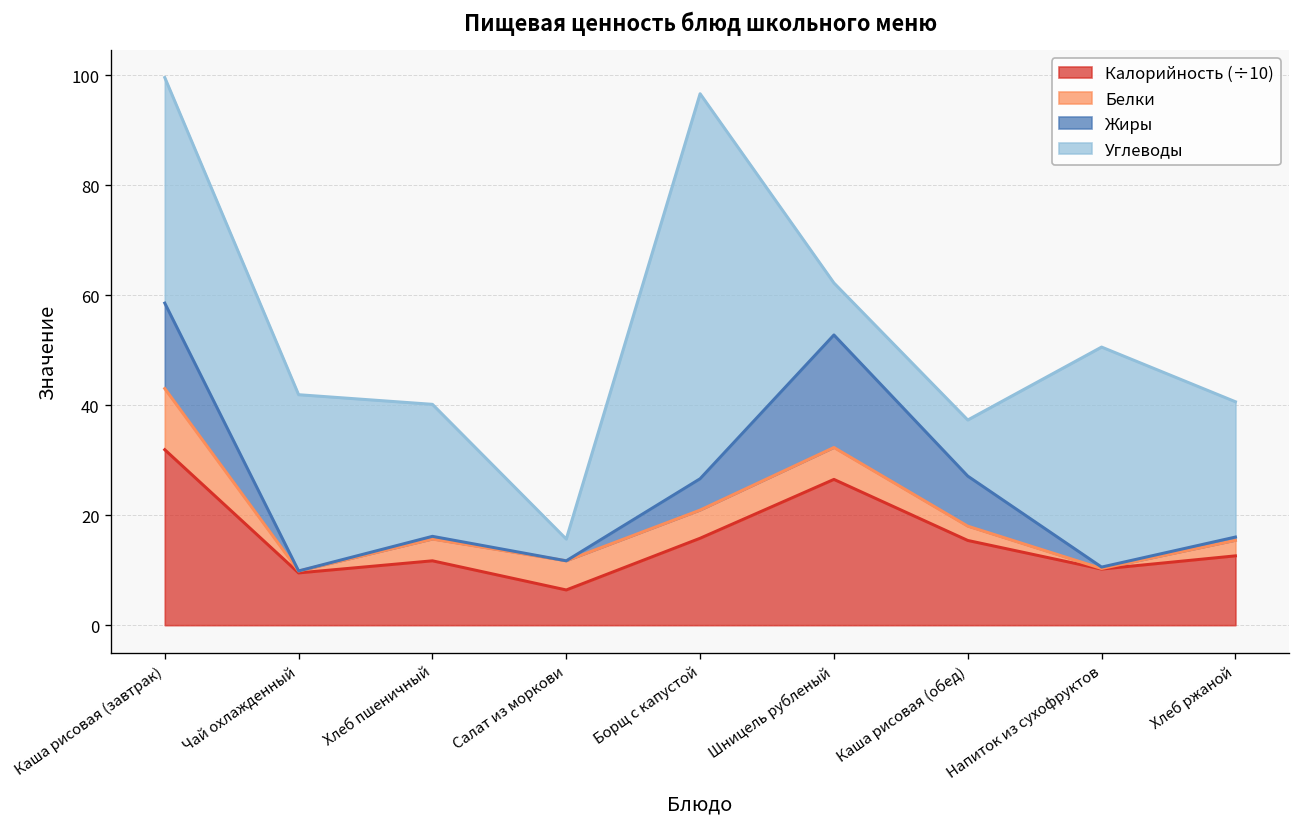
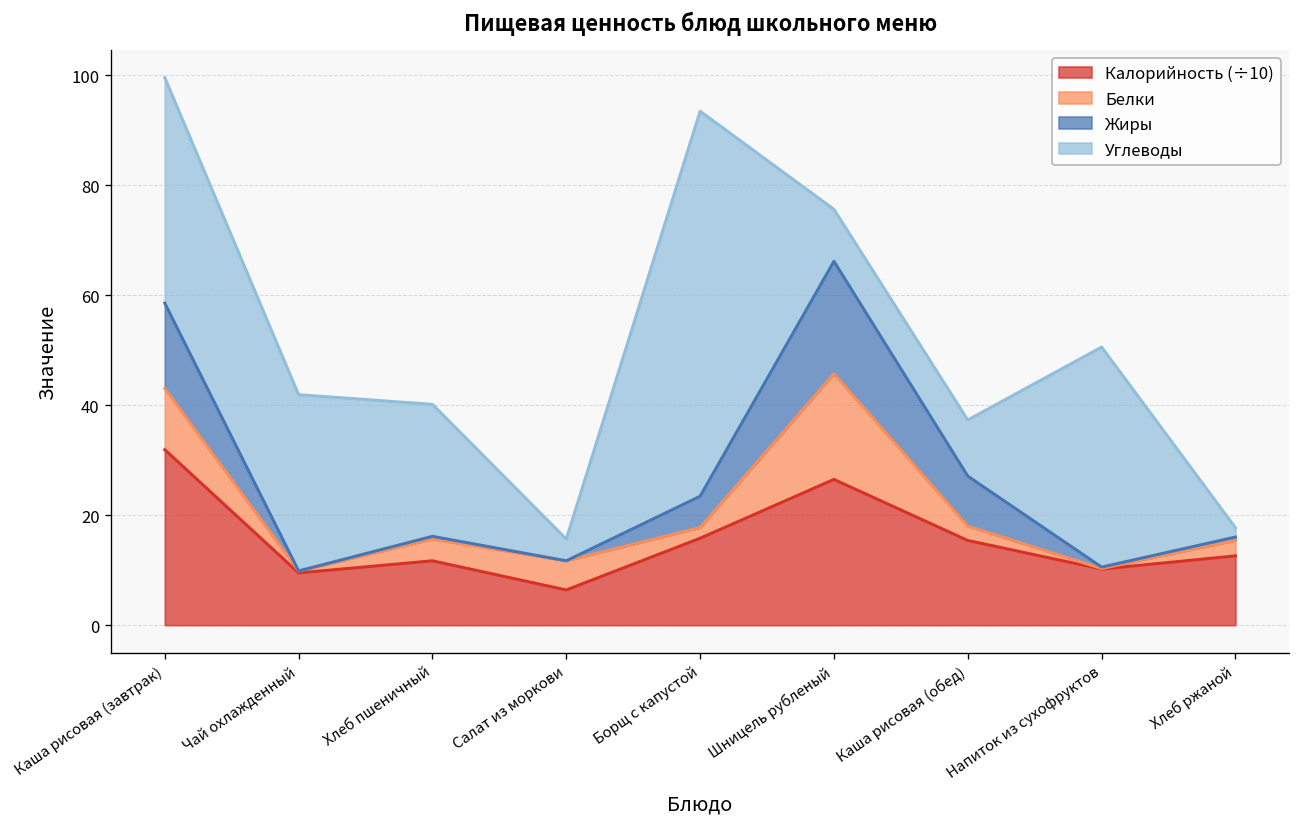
Белки, Борщ с капустой: 5 -> 2
Белки, Шницель рубленый: 6 -> 19
Углеводы, Хлеб ржаной: 25 -> 2
